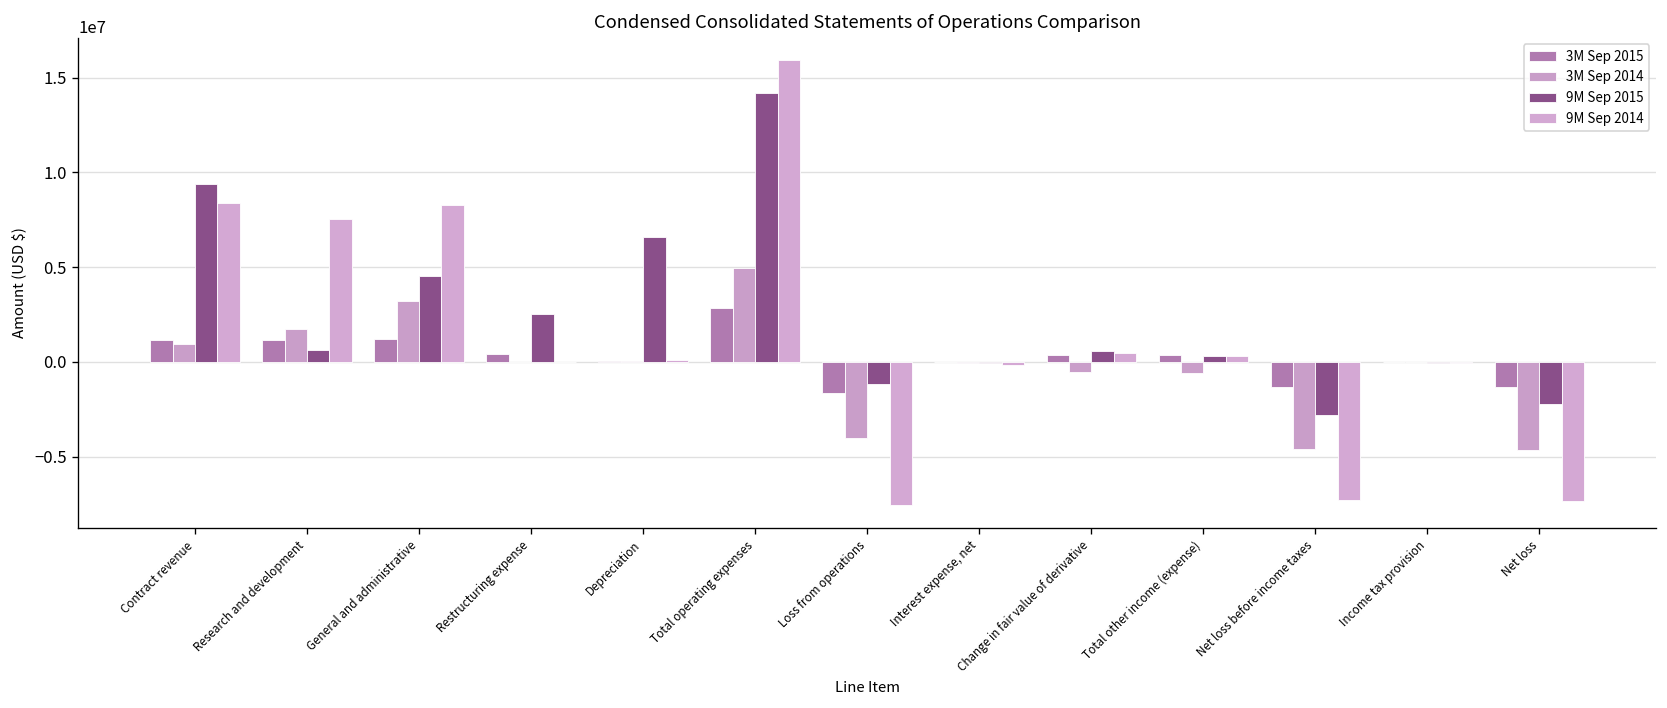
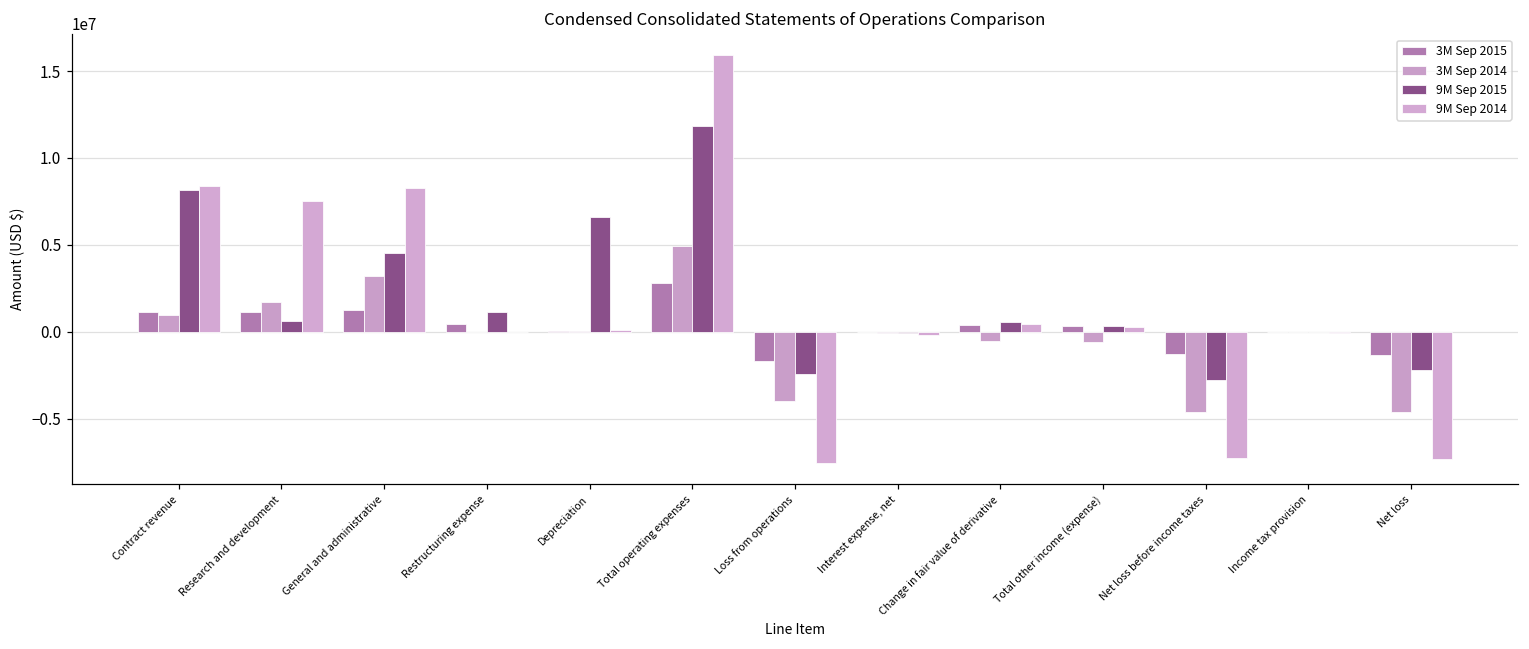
9M Sep 2015, Contract revenue: 9400000 -> 8100000
9M Sep 2015, Restructuring expense: 2500000 -> 1100000
9M Sep 2015, Total operating expenses: 14200000 -> 11800000
9M Sep 2015, Loss from operations: -1200000 -> -2500000
